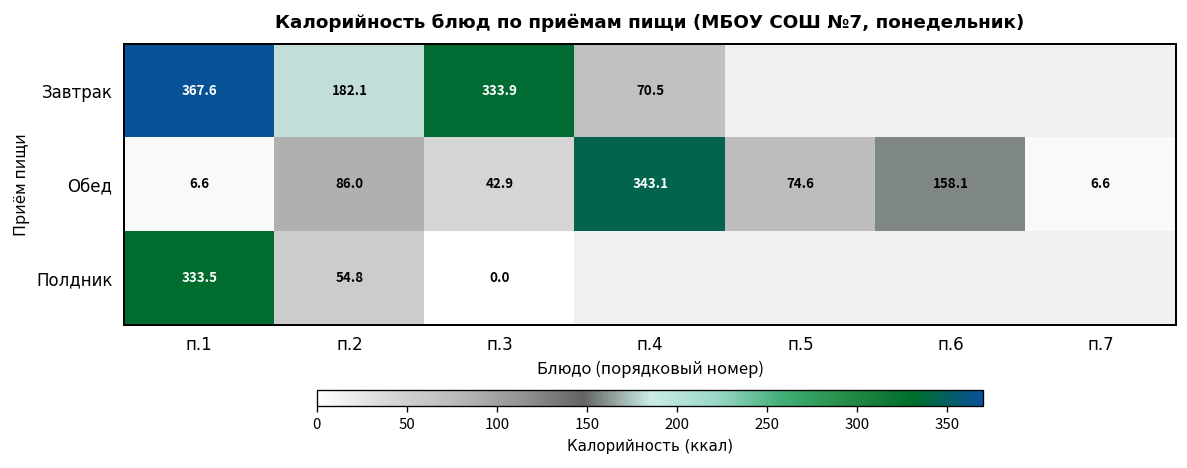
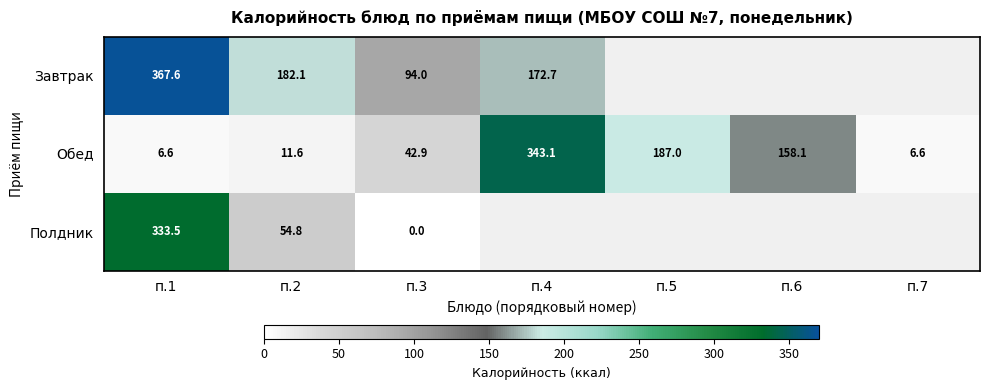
Завтрак, п.3: 333.9 -> 94.0
Завтрак, п.4: 70.5 -> 172.7
Обед, п.2: 86.0 -> 11.6
Обед, п.5: 74.6 -> 187.0
